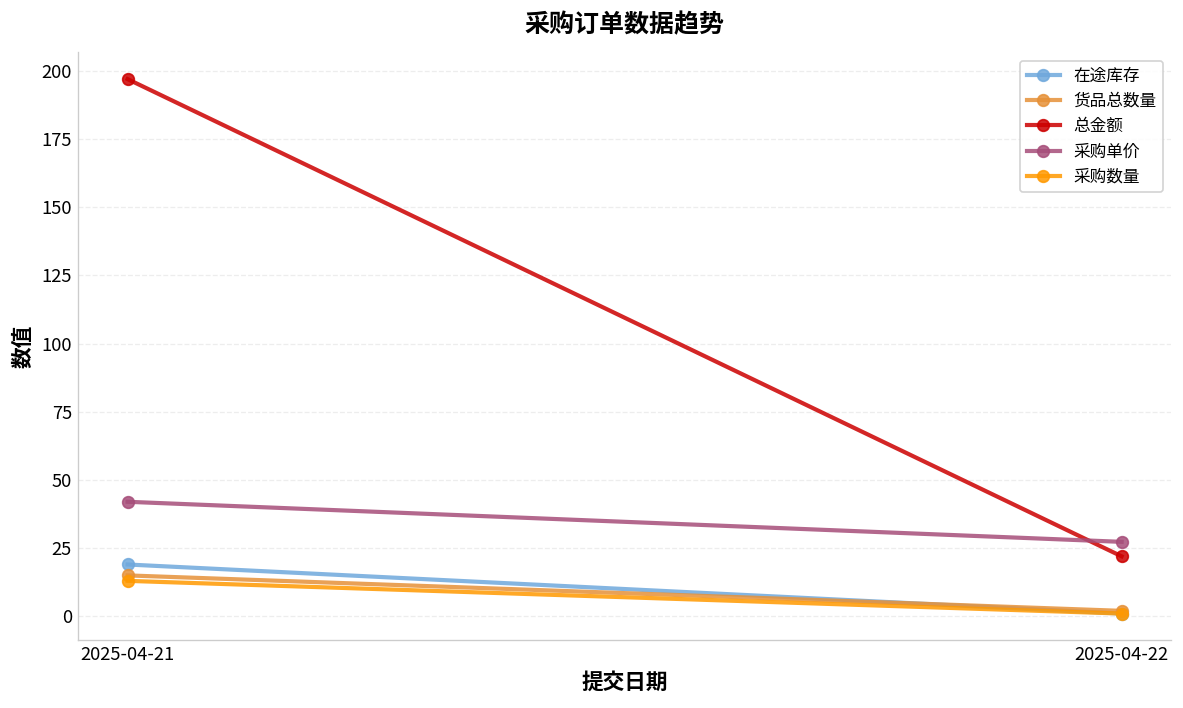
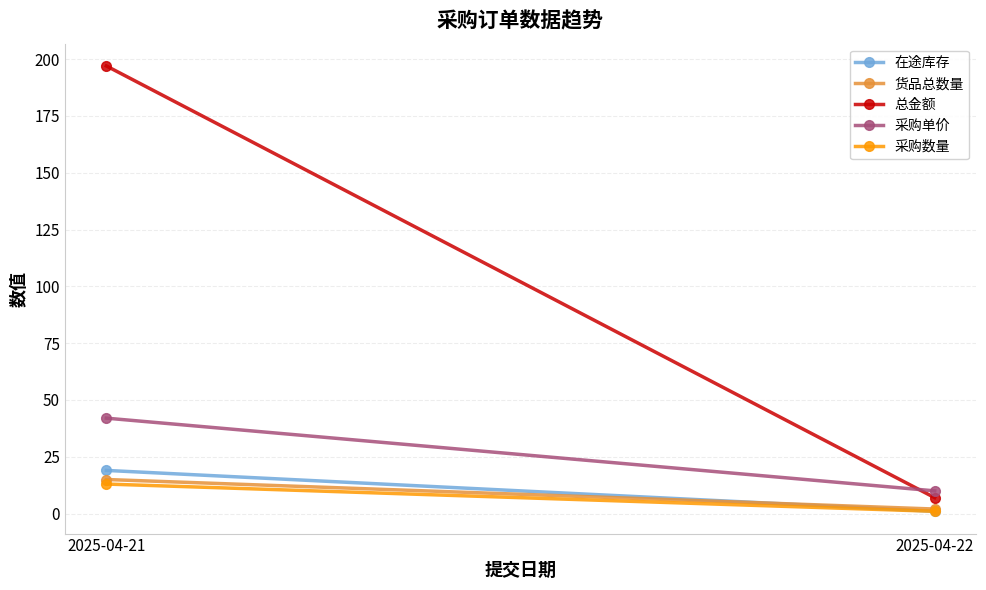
总金额, 2025-04-22: 22 -> 7
采购单价, 2025-04-22: 27 -> 10
